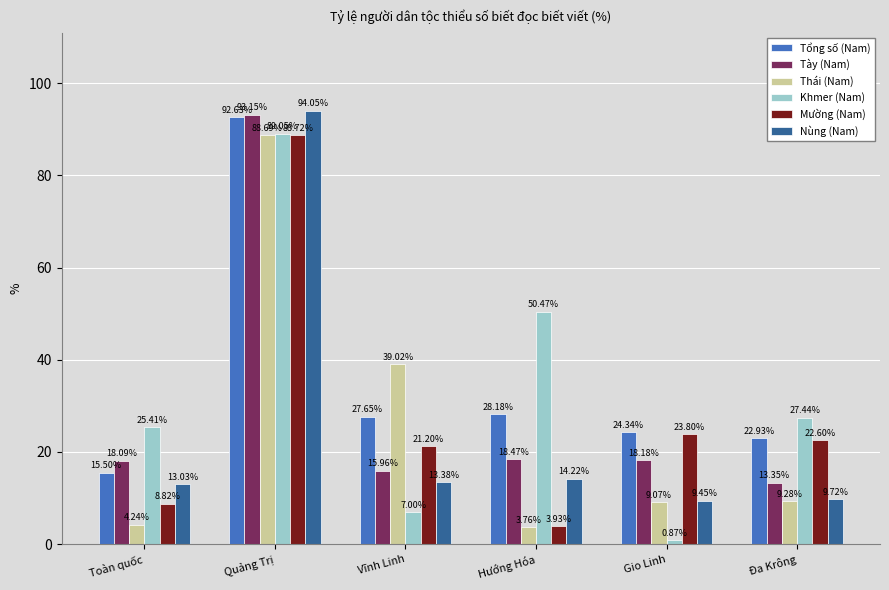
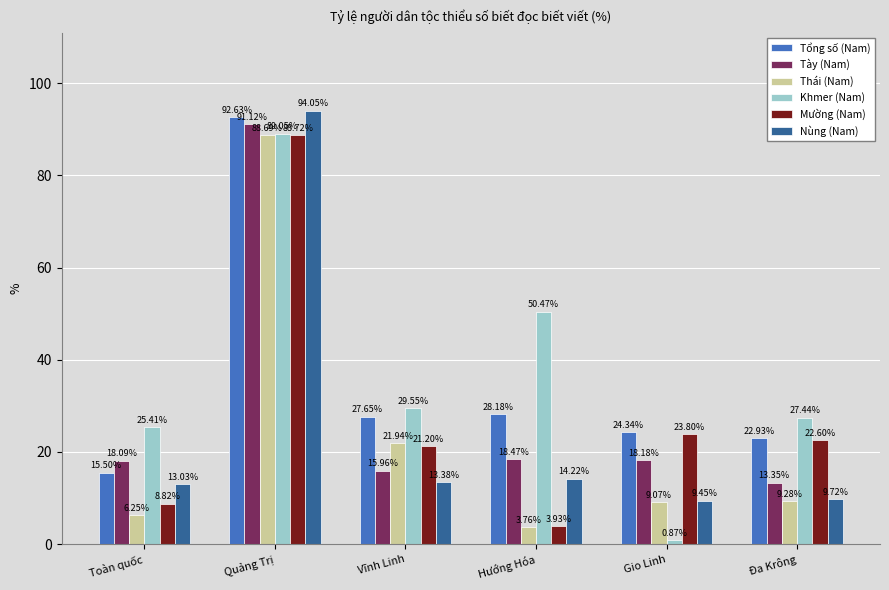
Thái (Nam), Toàn quốc: 4.24% -> 6.25%
Tày (Nam), Quảng Trị: 93.15% -> 91.12%
Thái (Nam), Vĩnh Linh: 39.02% -> 21.94%
Khmer (Nam), Vĩnh Linh: 7.00% -> 29.55%
